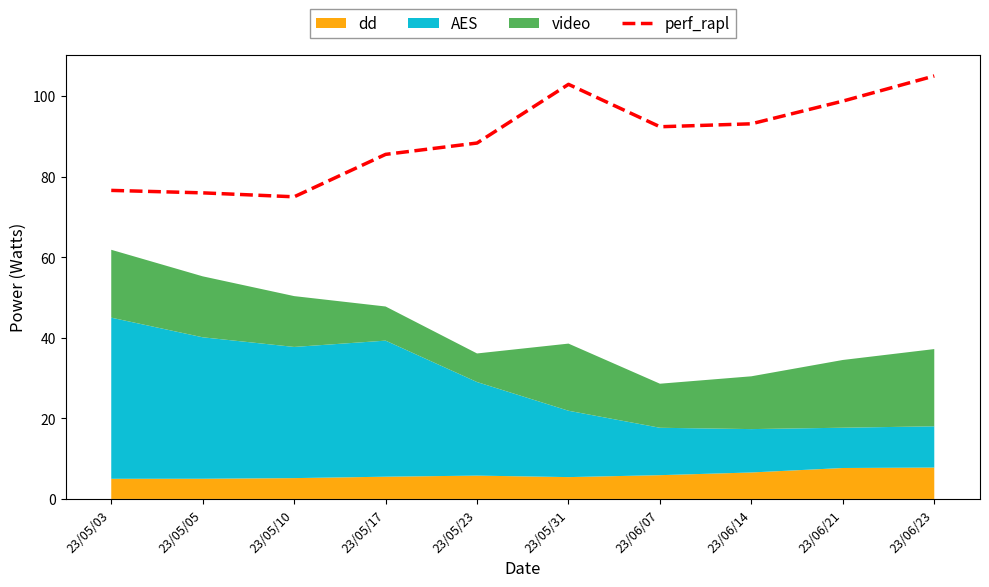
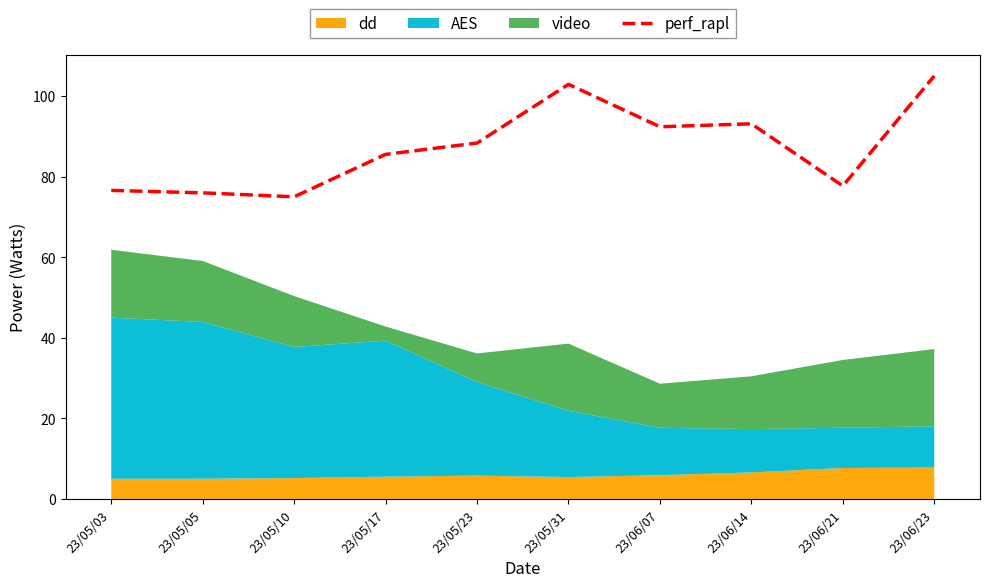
AES, 23/05/05: 35 -> 39
video, 23/05/17: 8 -> 3
perf_rapl, 23/06/21: 99 -> 78
